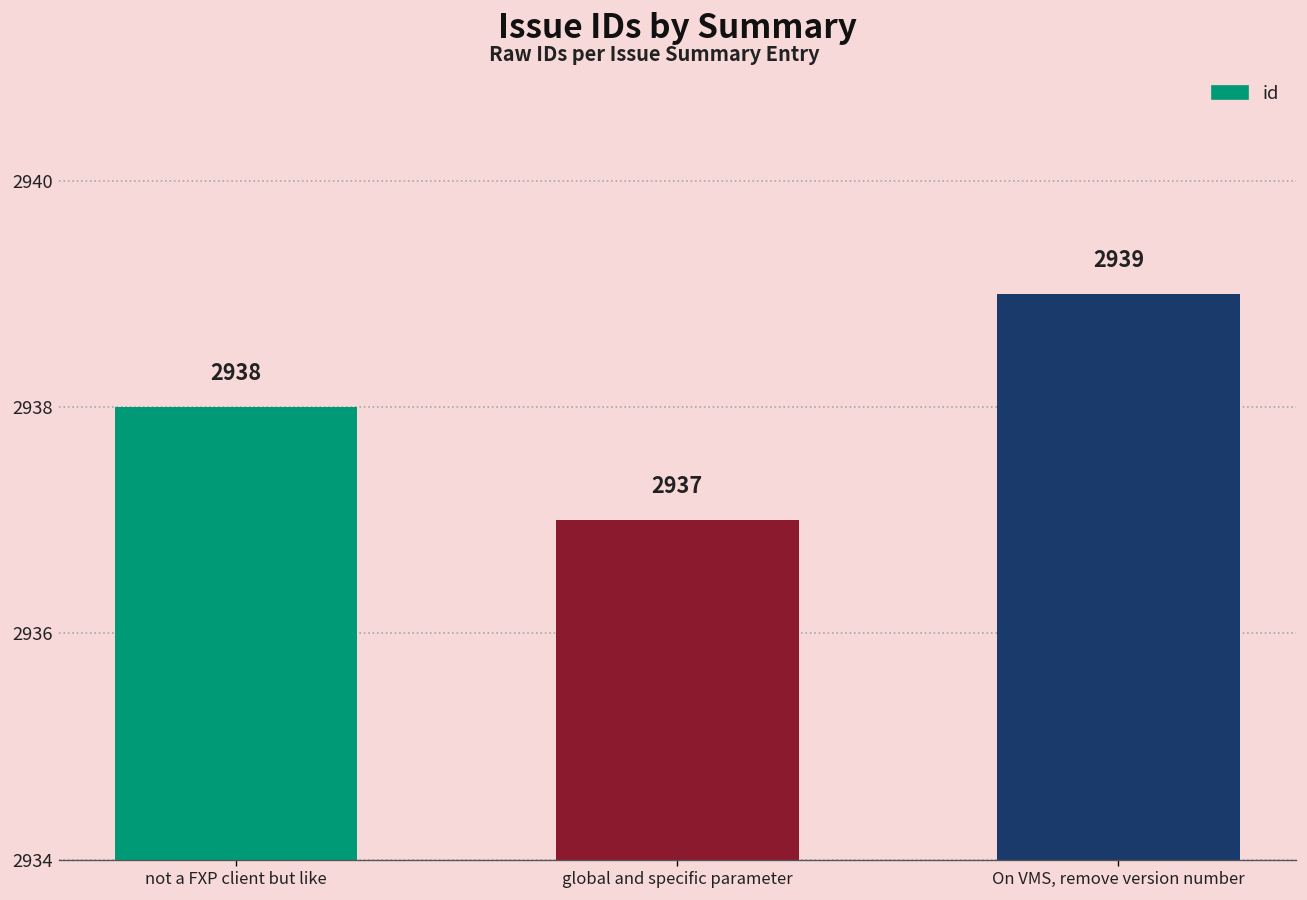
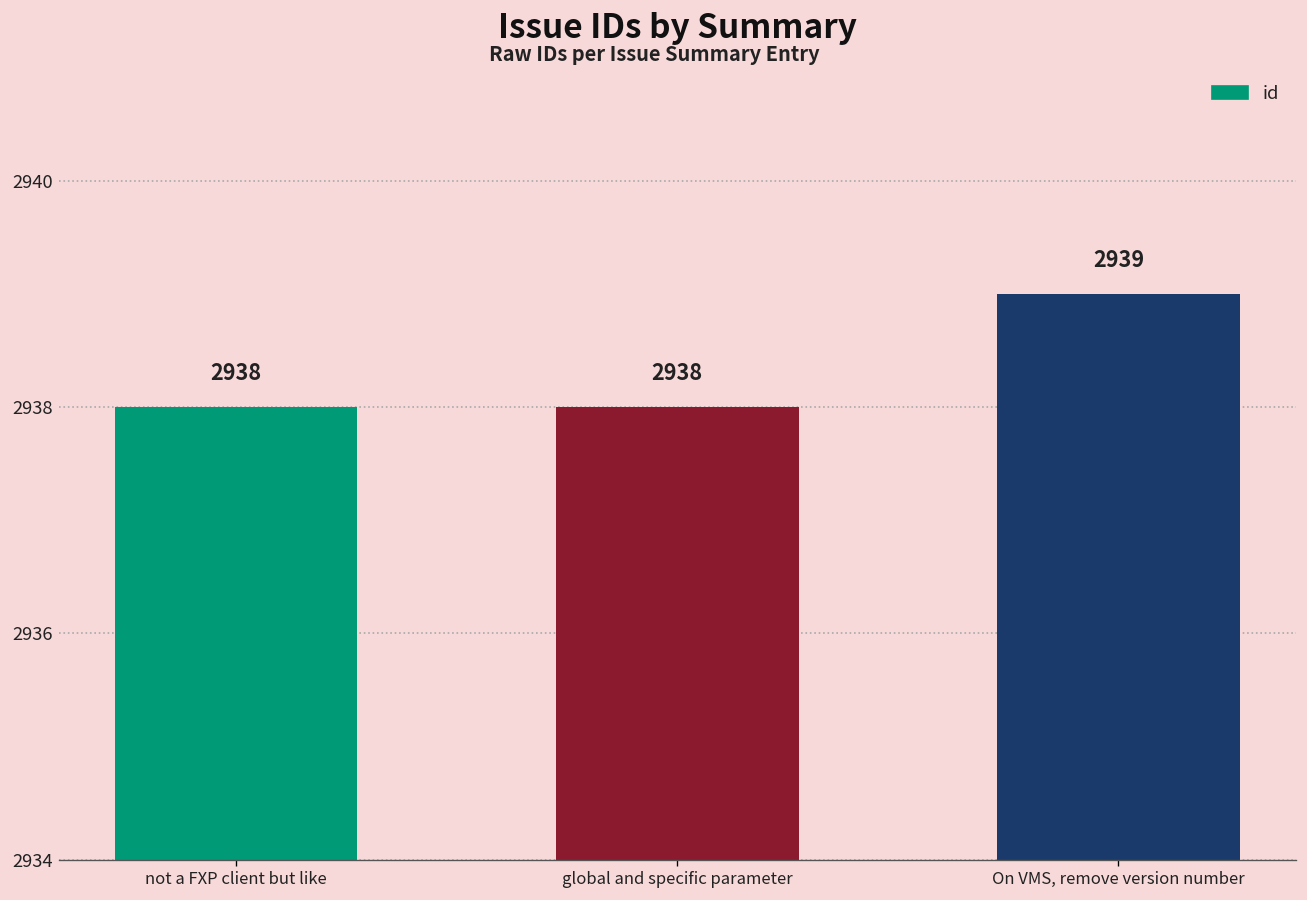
global and specific parameter: 2937 -> 2938
